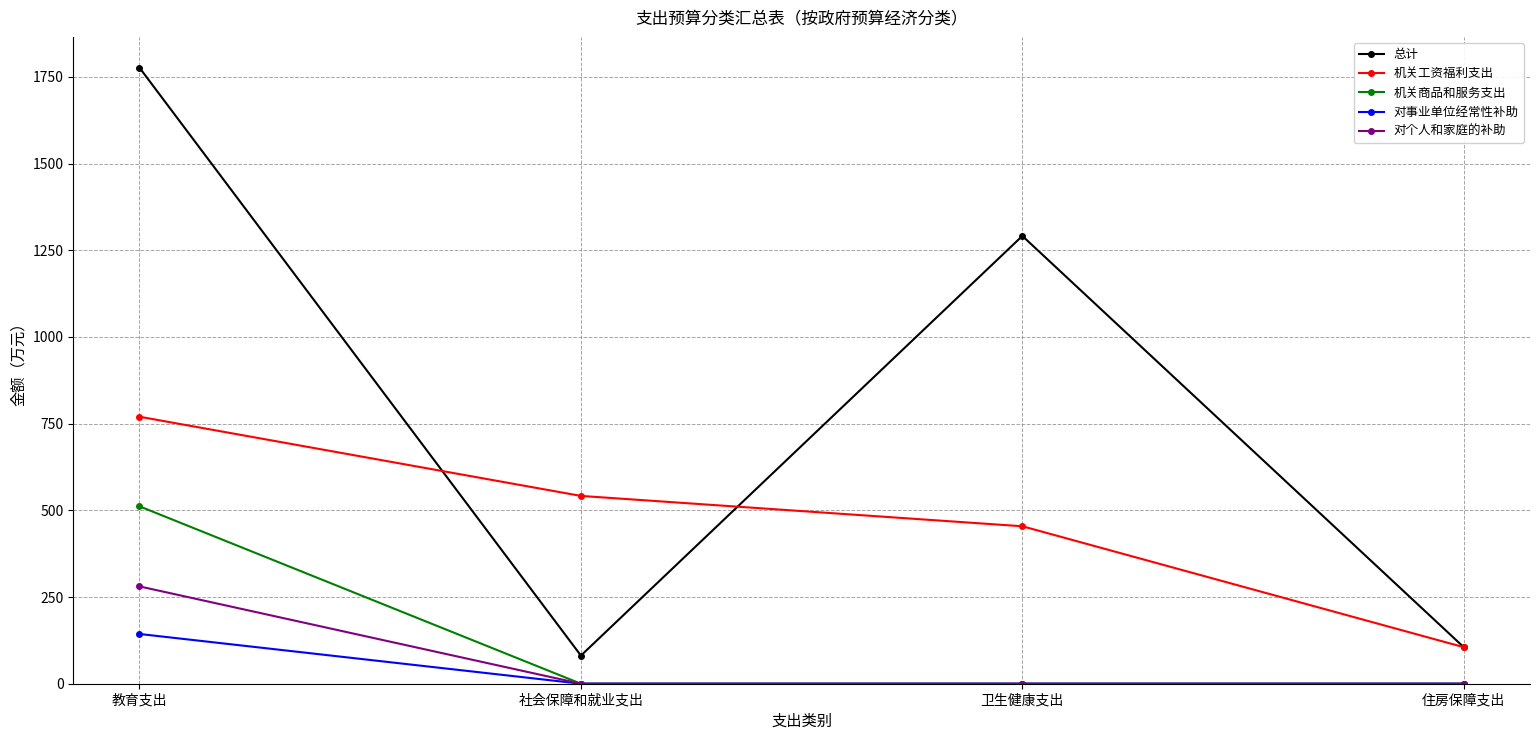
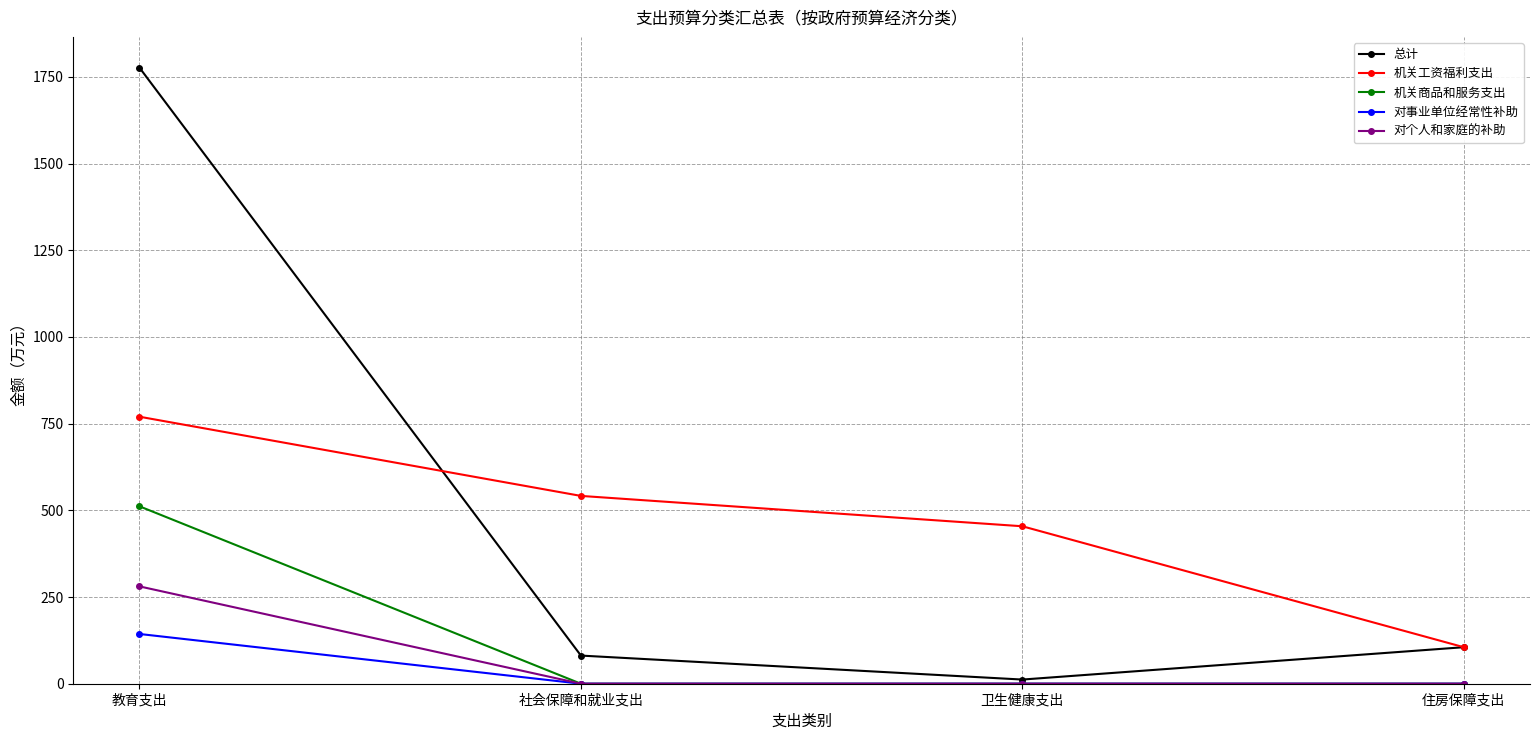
总计, 卫生健康支出: 1290 -> 10
